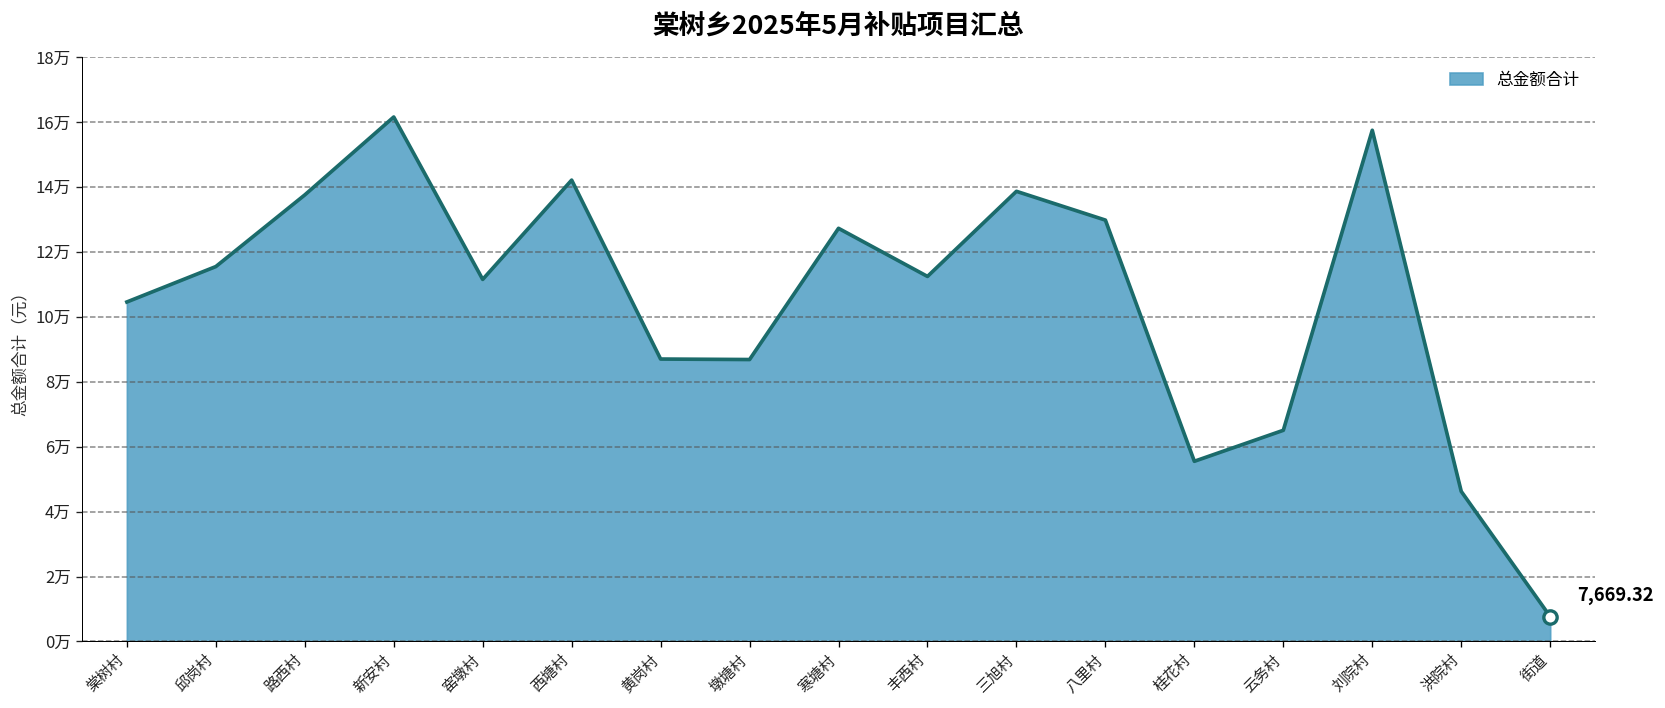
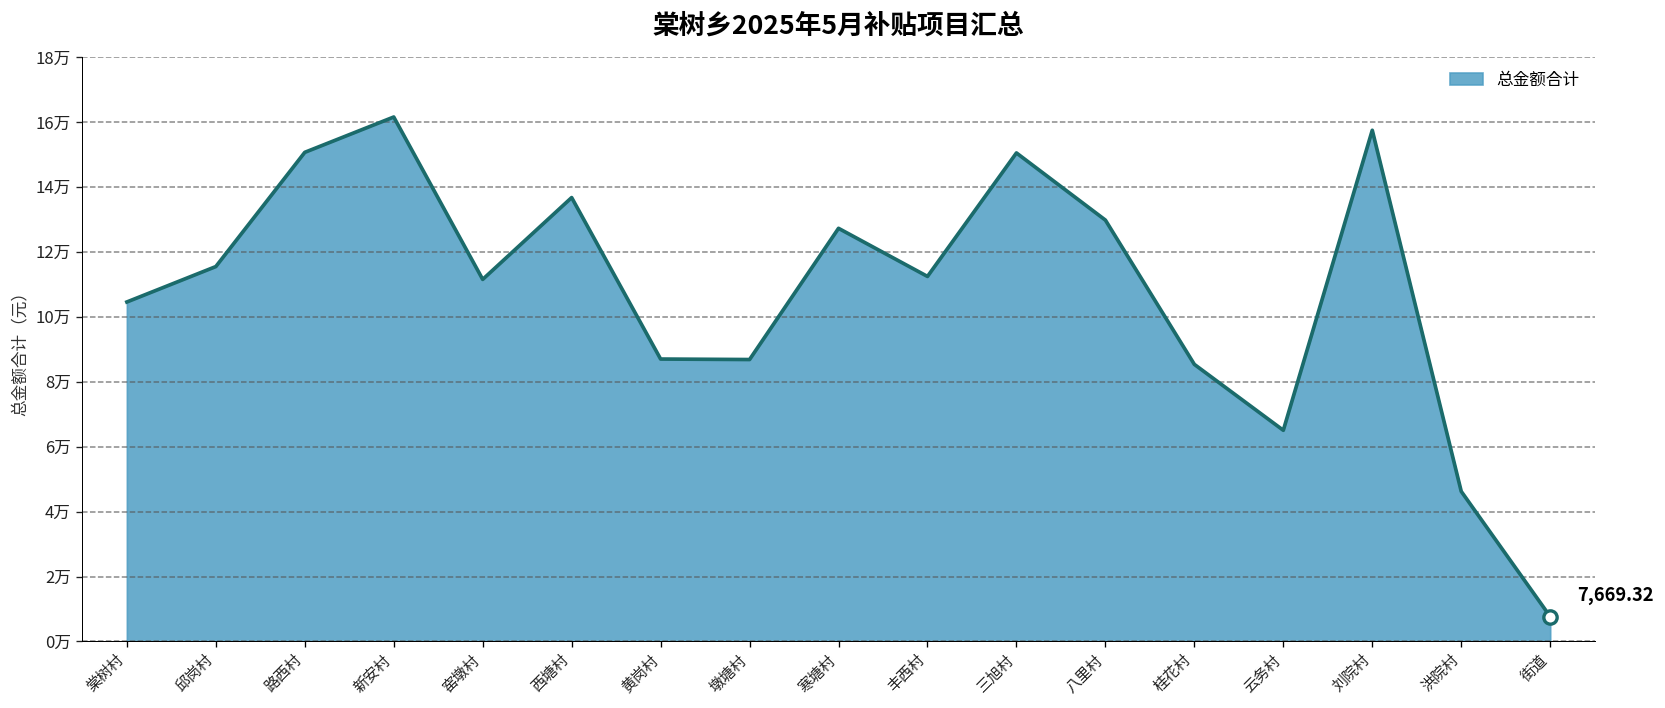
总金额合计, 路西村: 13.8万 -> 15.1万
总金额合计, 西塘村: 14.2万 -> 13.7万
总金额合计, 三旭村: 13.9万 -> 15.0万
总金额合计, 桂花村: 5.5万 -> 8.5万
